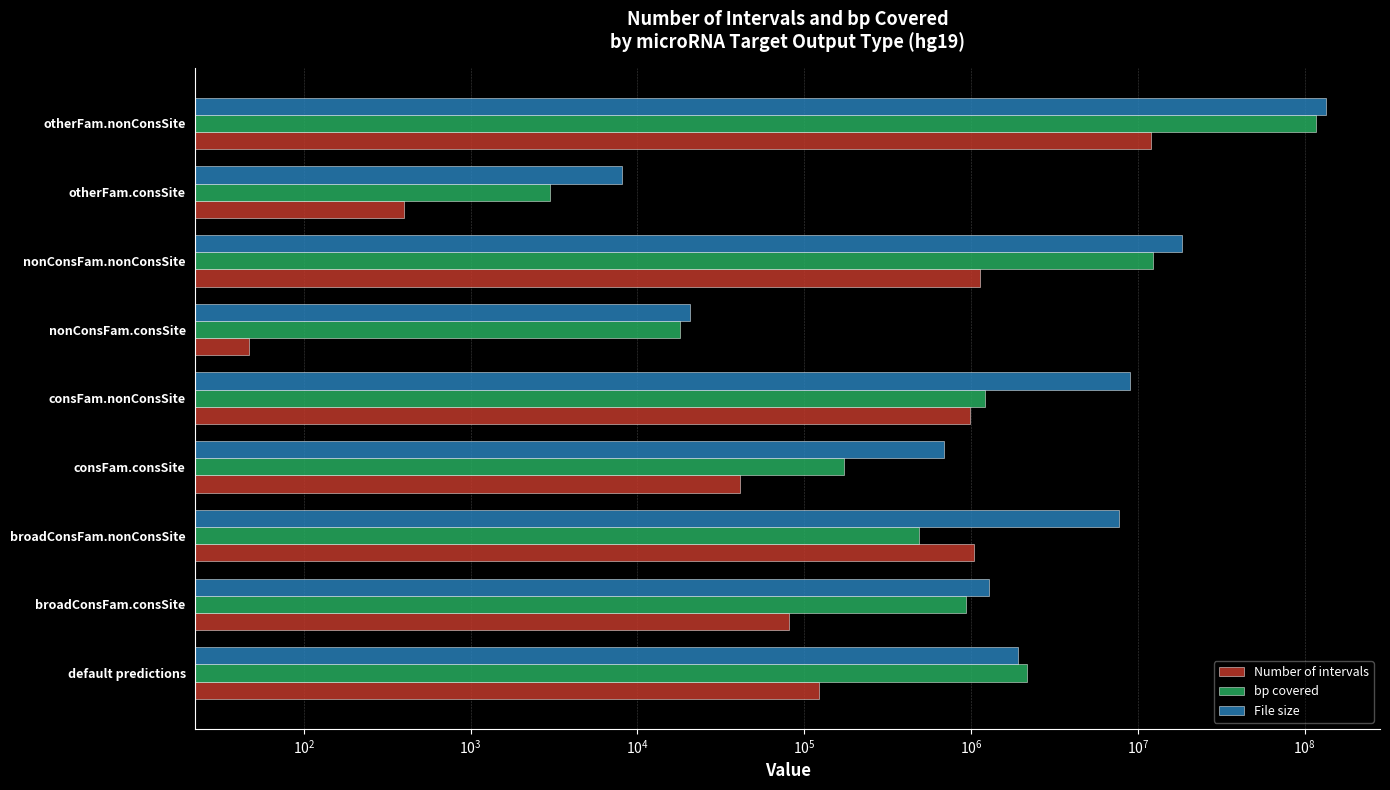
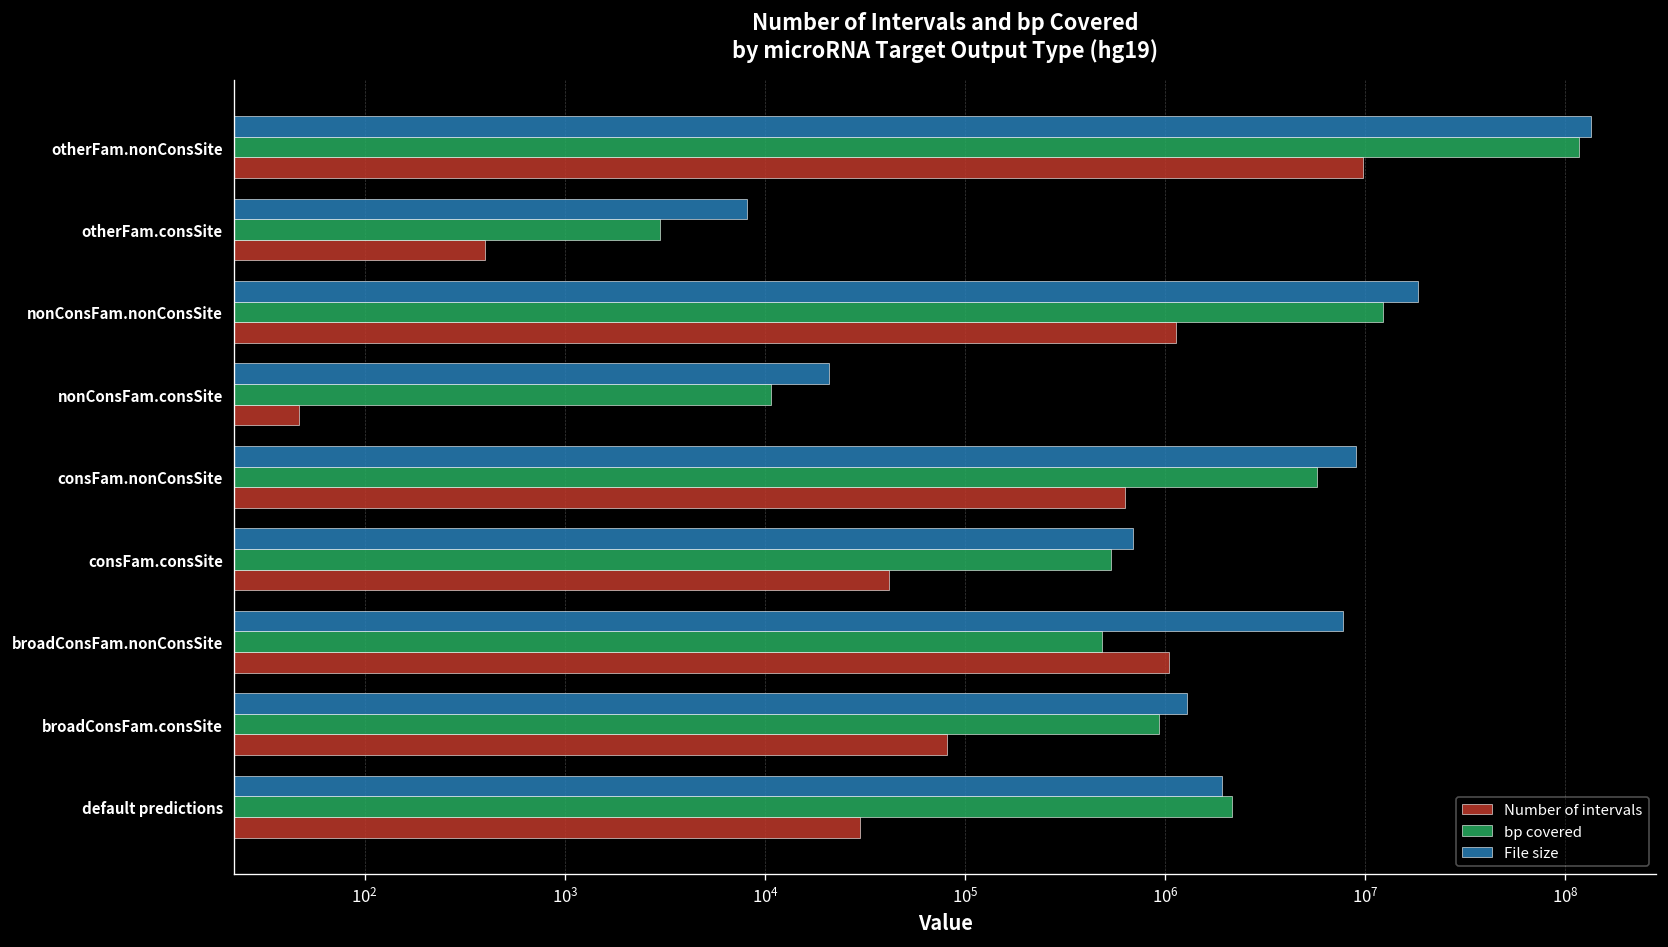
Number of intervals, otherFam.nonConsSite: 12000000 -> 10000000
bp covered, nonConsFam.consSite: 18000 -> 11000
bp covered, consFam.nonConsSite: 1200000 -> 5800000
Number of intervals, consFam.nonConsSite: 1000000 -> 630000
bp covered, consFam.consSite: 170000 -> 540000
Number of intervals, default predictions: 120000 -> 30000
